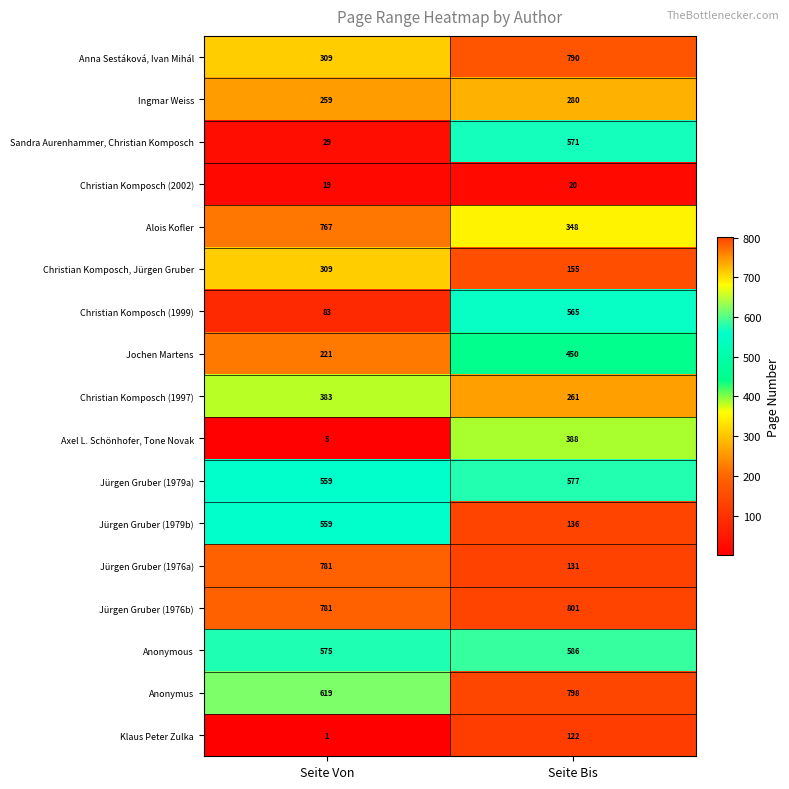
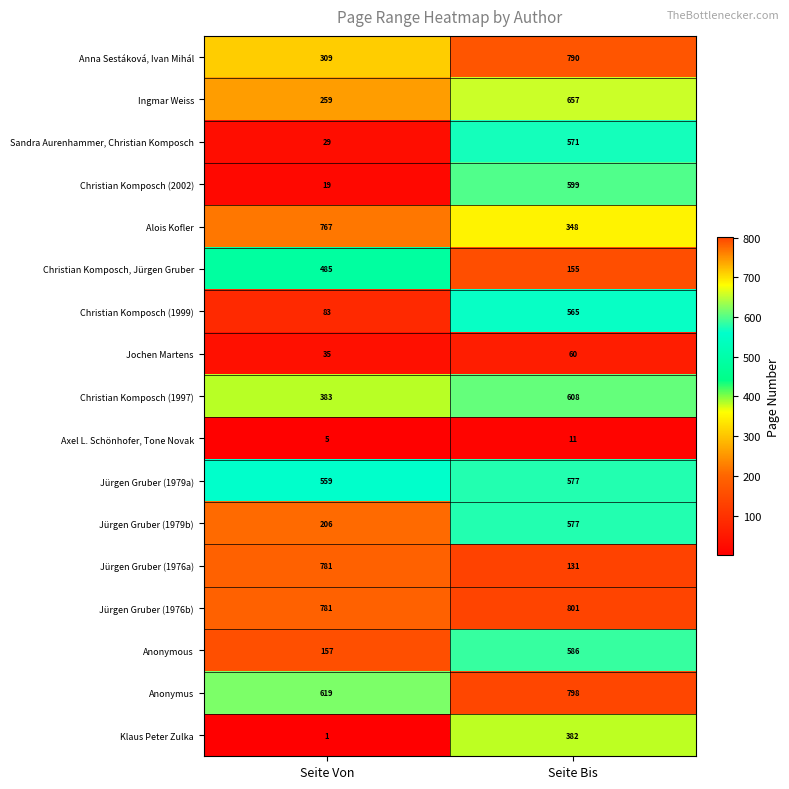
Ingmar Weiss, Seite Bis: 280 -> 657
Christian Komposch (2002), Seite Bis: 20 -> 599
Christian Komposch, Jürgen Gruber, Seite Von: 309 -> 485
Jochen Martens, Seite Von: 221 -> 35
Jochen Martens, Seite Bis: 450 -> 60
Christian Komposch (1997), Seite Bis: 261 -> 608
Axel L. Schönhofer, Tone Novak, Seite Bis: 388 -> 11
Jürgen Gruber (1979b), Seite Von: 559 -> 206
Jürgen Gruber (1979b), Seite Bis: 136 -> 577
Anonymous, Seite Von: 575 -> 157
Klaus Peter Zulka, Seite Bis: 122 -> 382
